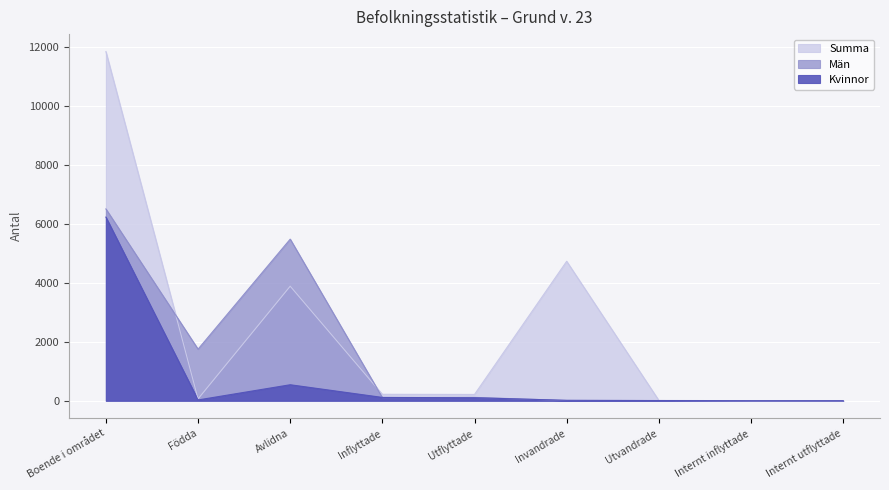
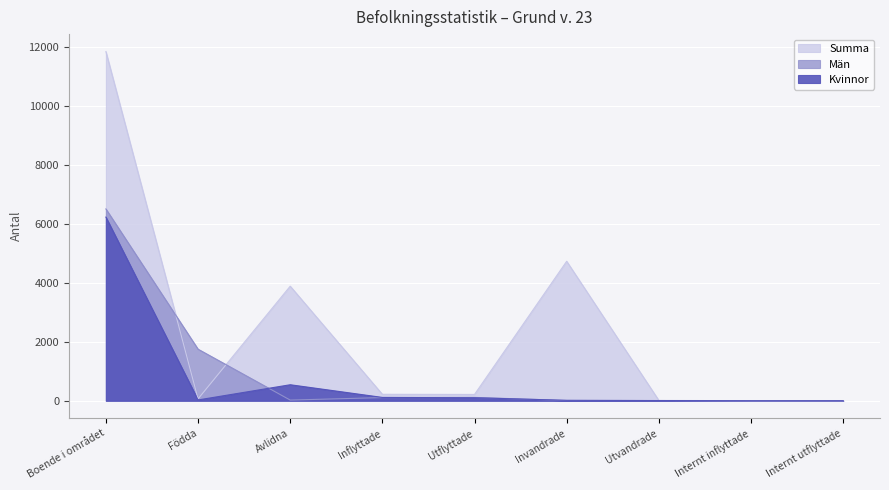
Män, Avlidna: 5500 -> 0
